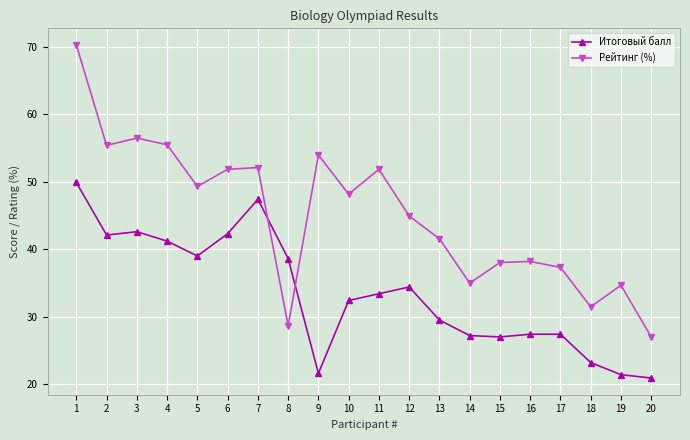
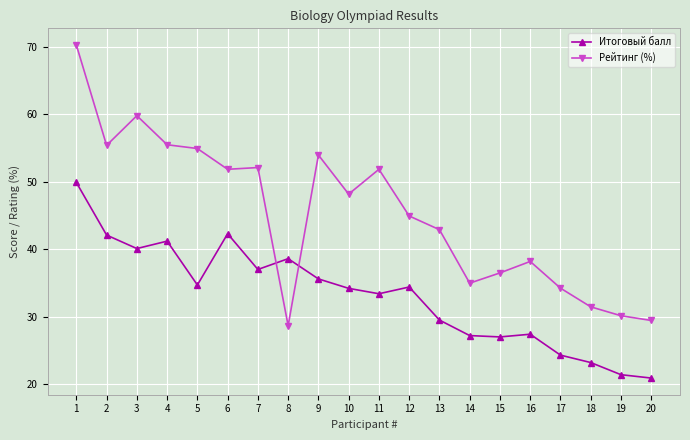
Итоговый балл, 3: 43 -> 40
Рейтинг (%), 3: 56 -> 60
Итоговый балл, 5: 39 -> 35
Рейтинг (%), 5: 49 -> 55
Итоговый балл, 7: 47 -> 37
Итоговый балл, 9: 22 -> 36
Итоговый балл, 10: 32 -> 34
Рейтинг (%), 13: 42 -> 43
Рейтинг (%), 15: 38 -> 36
Итоговый балл, 17: 27 -> 24
Рейтинг (%), 17: 37 -> 34
Рейтинг (%), 19: 35 -> 30
Рейтинг (%), 20: 27 -> 29
